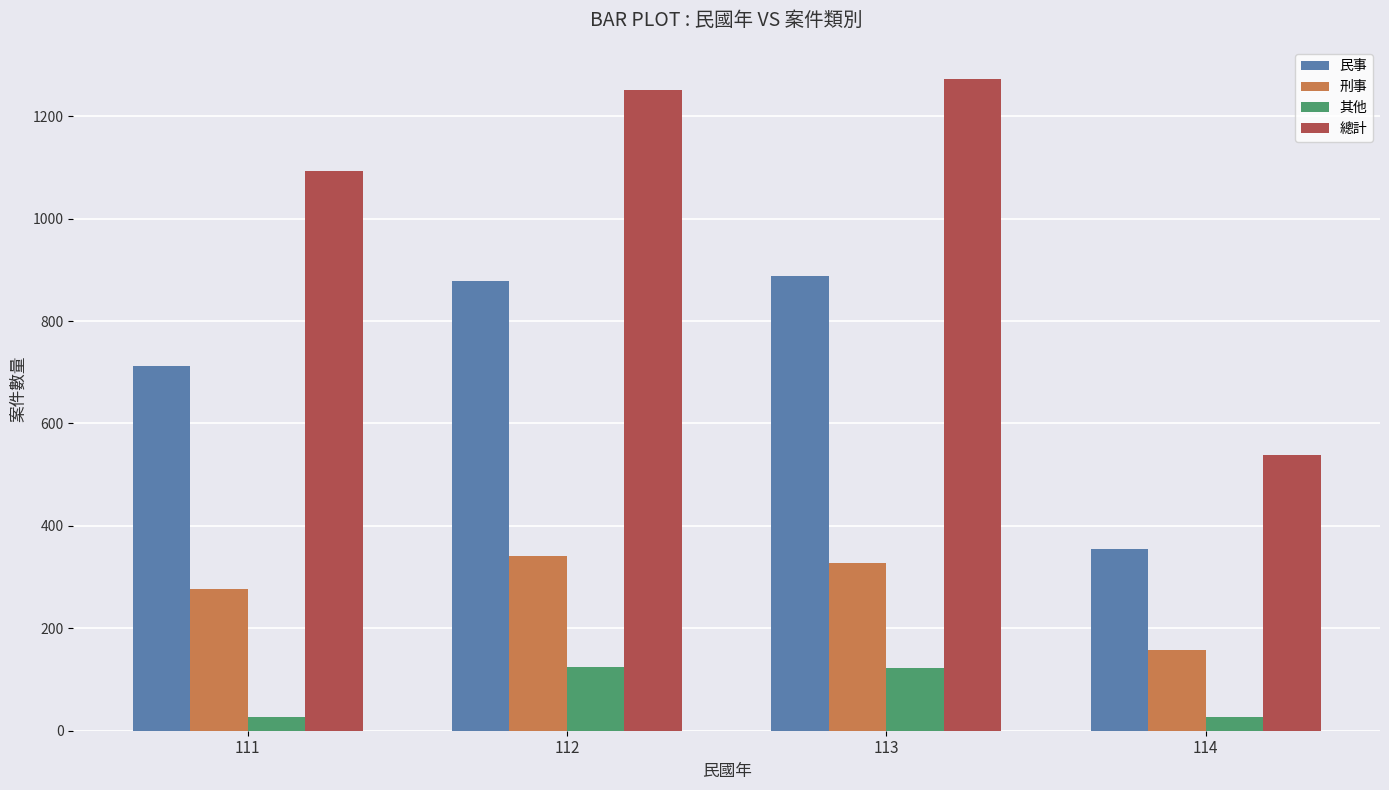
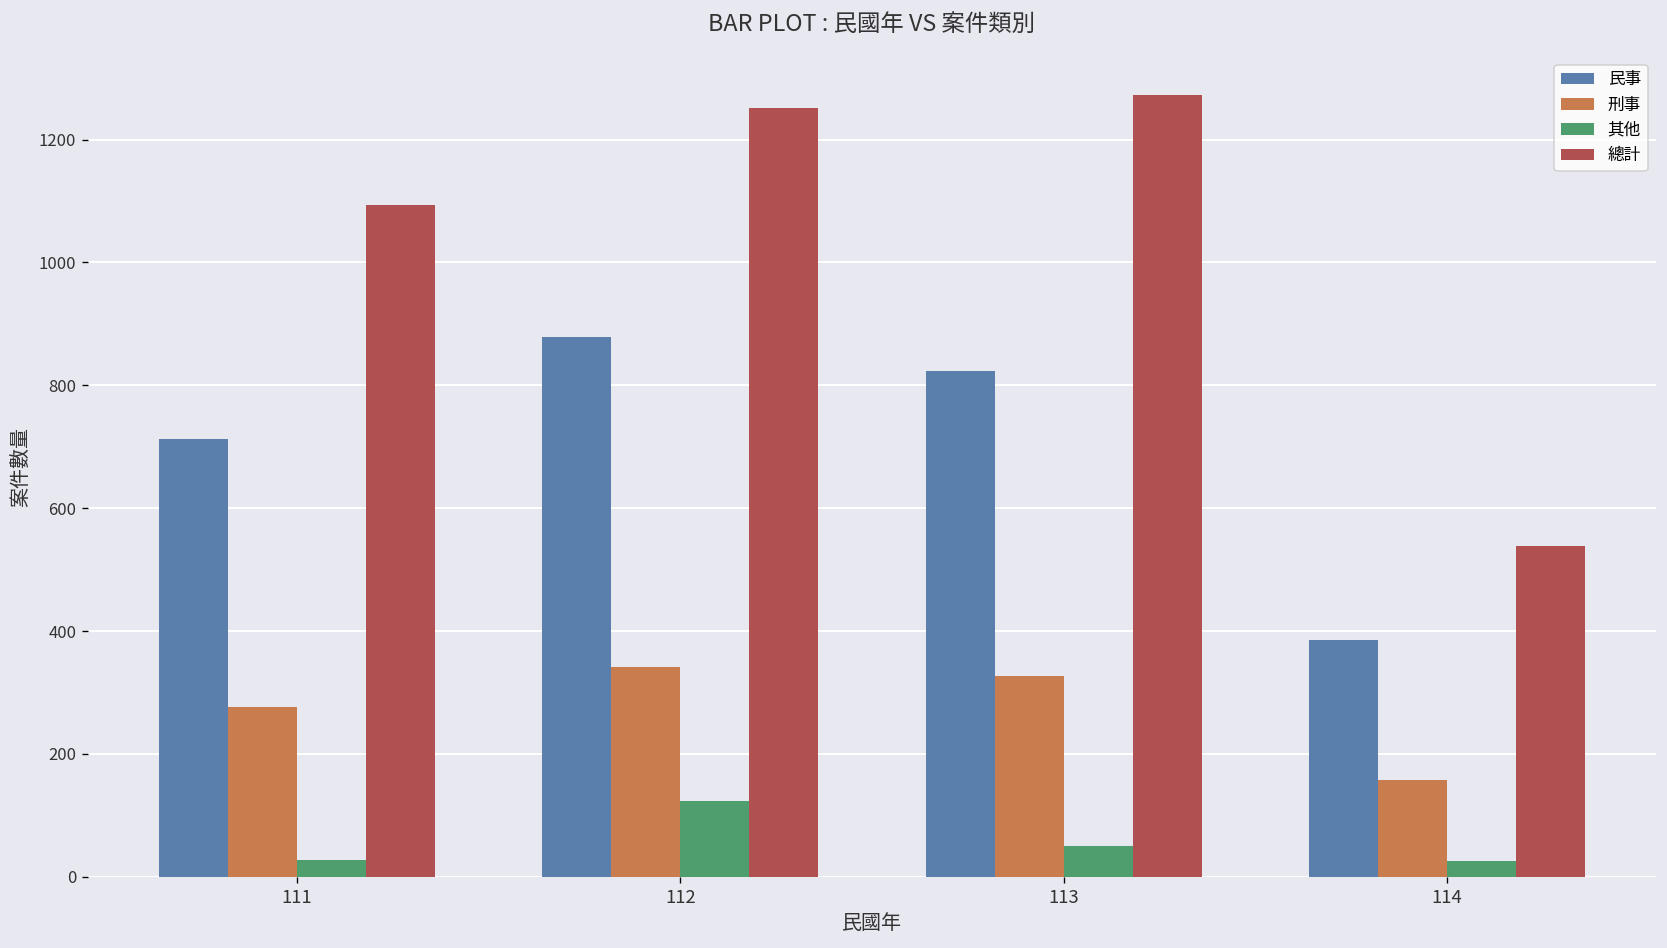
民事, 113: 890 -> 820
其他, 113: 120 -> 50
民事, 114: 350 -> 390
